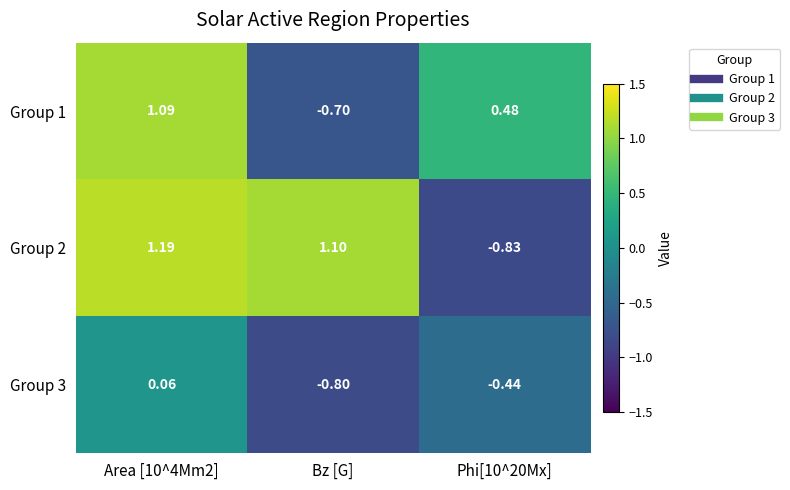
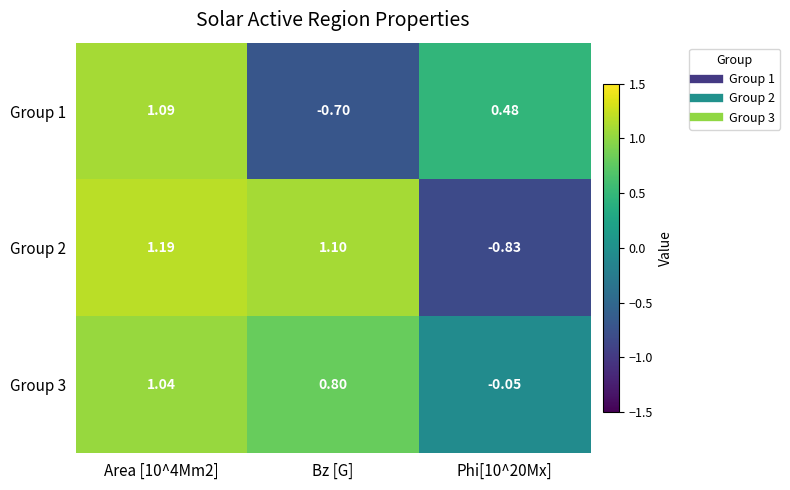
Group 3, Area [10^4Mm2]: 0.06 -> 1.04
Group 3, Bz [G]: -0.80 -> 0.80
Group 3, Phi[10^20Mx]: -0.44 -> -0.05
